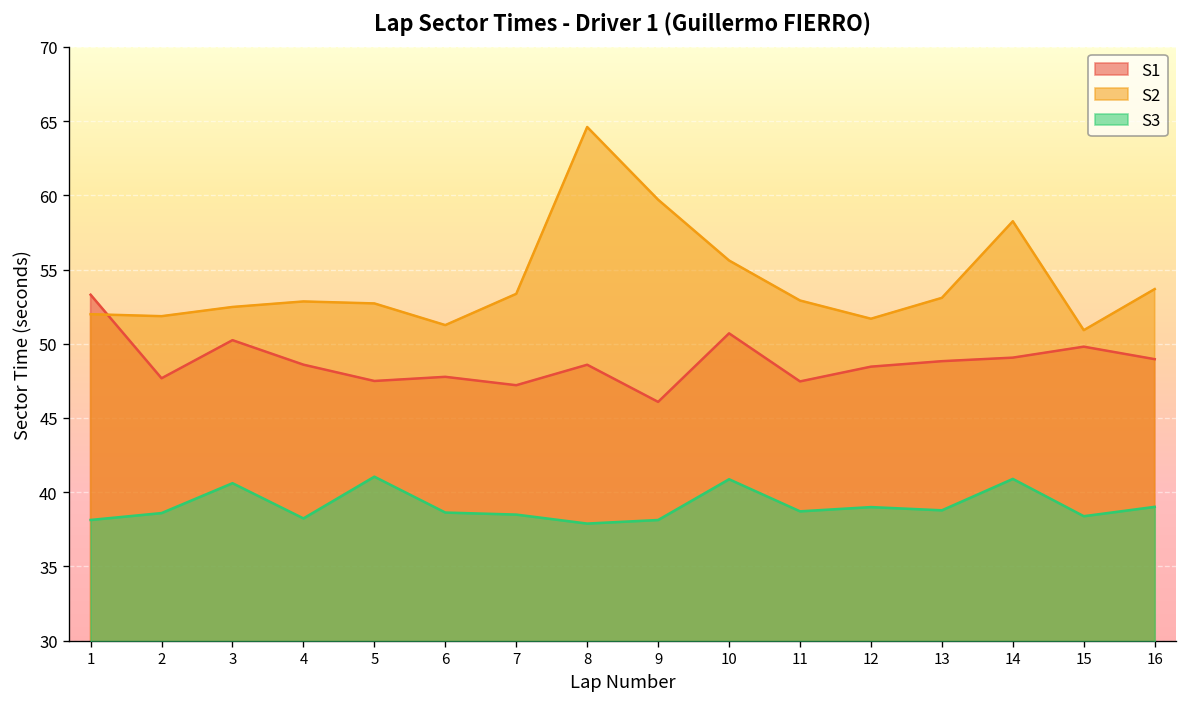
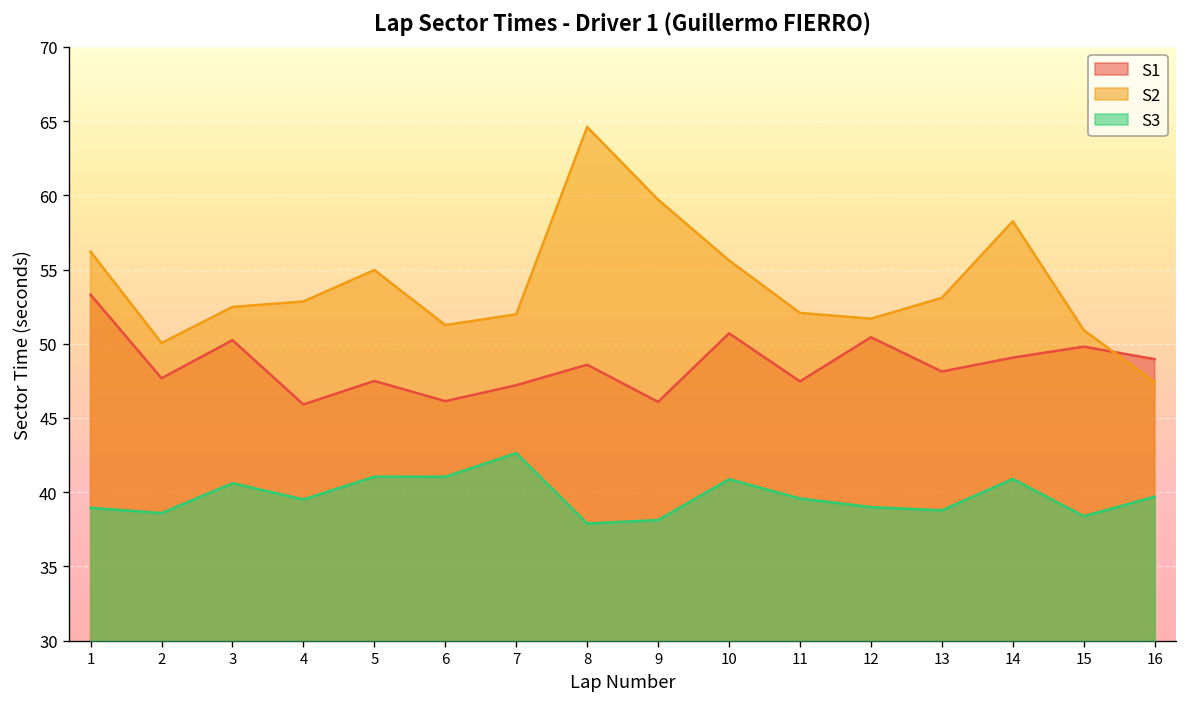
S2, 1: 52.0 -> 56.2
S3, 1: 38.1 -> 38.9
S2, 2: 51.9 -> 50.1
S1, 4: 48.6 -> 45.9
S3, 4: 38.2 -> 39.5
S2, 5: 52.7 -> 55.0
S1, 6: 47.8 -> 46.1
S3, 6: 38.6 -> 41.0
S2, 7: 53.4 -> 52.0
S3, 7: 38.5 -> 42.6
S2, 11: 52.9 -> 52.1
S3, 11: 38.7 -> 39.6
S1, 12: 48.5 -> 50.4
S1, 13: 48.8 -> 48.1
S2, 16: 53.7 -> 47.4
S3, 16: 39.0 -> 39.7
